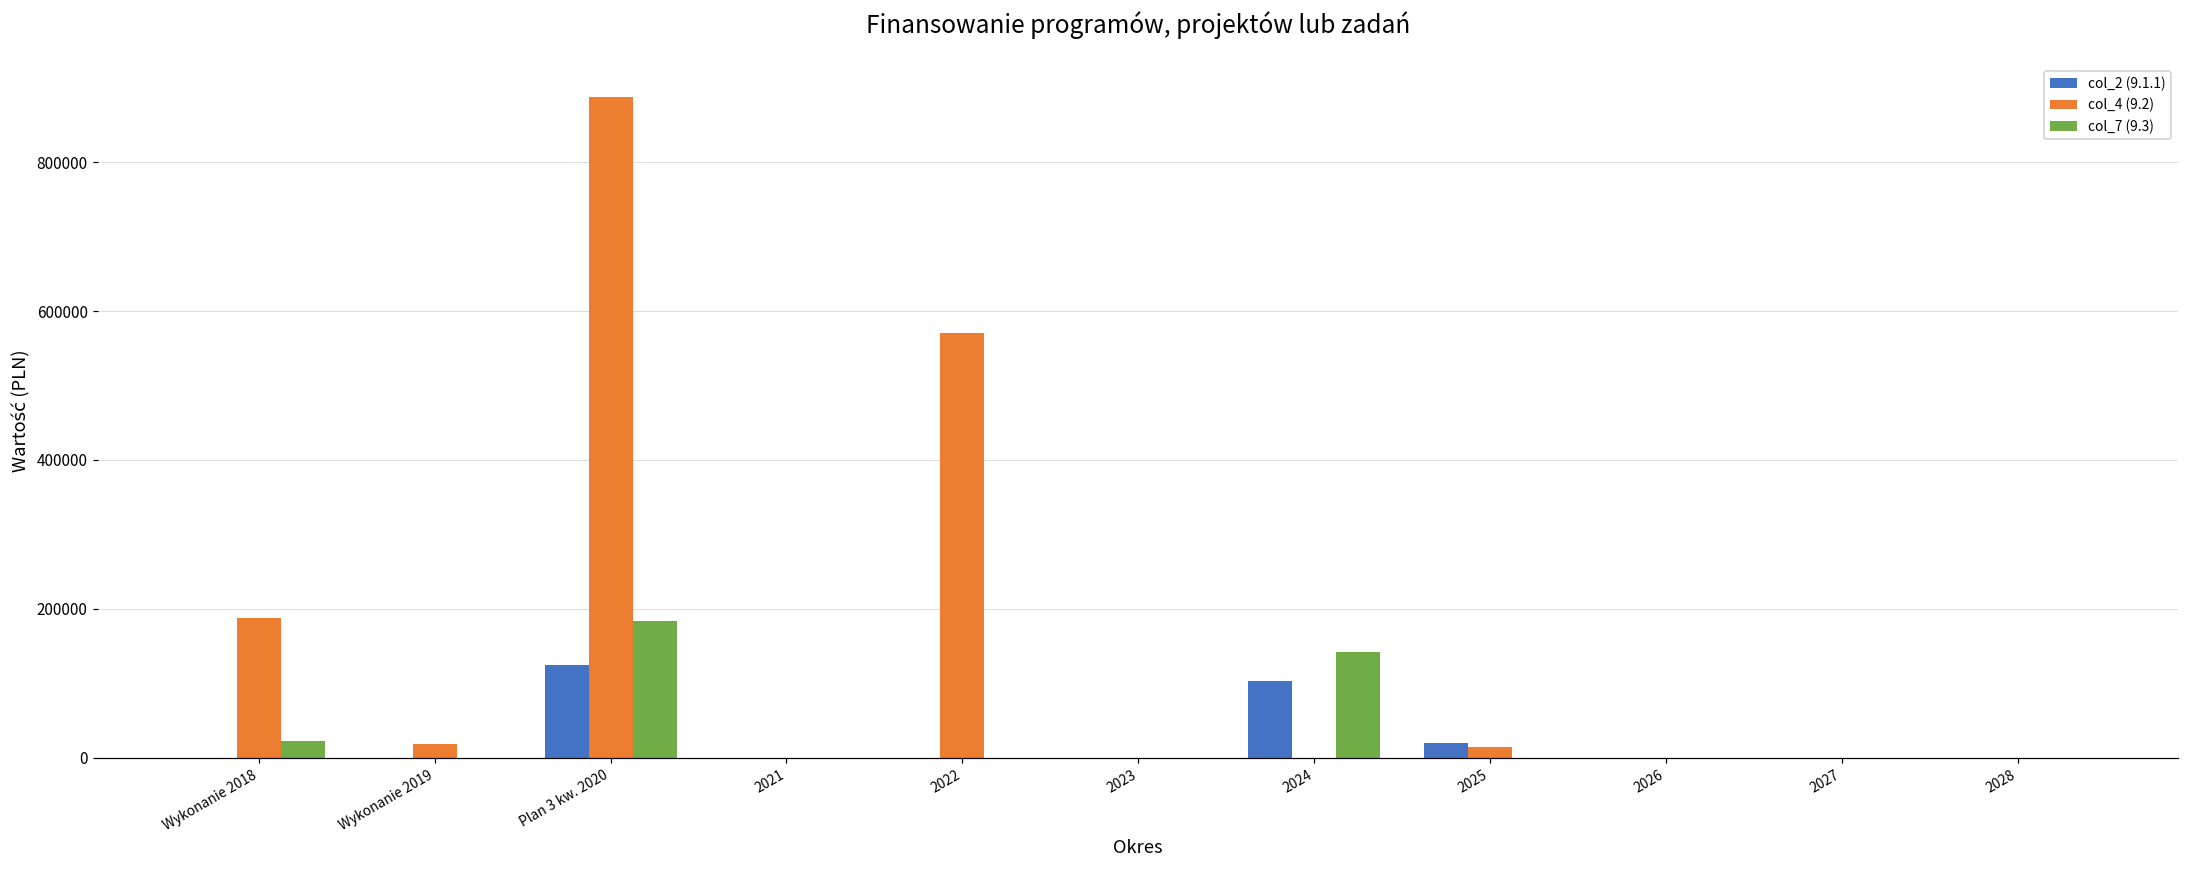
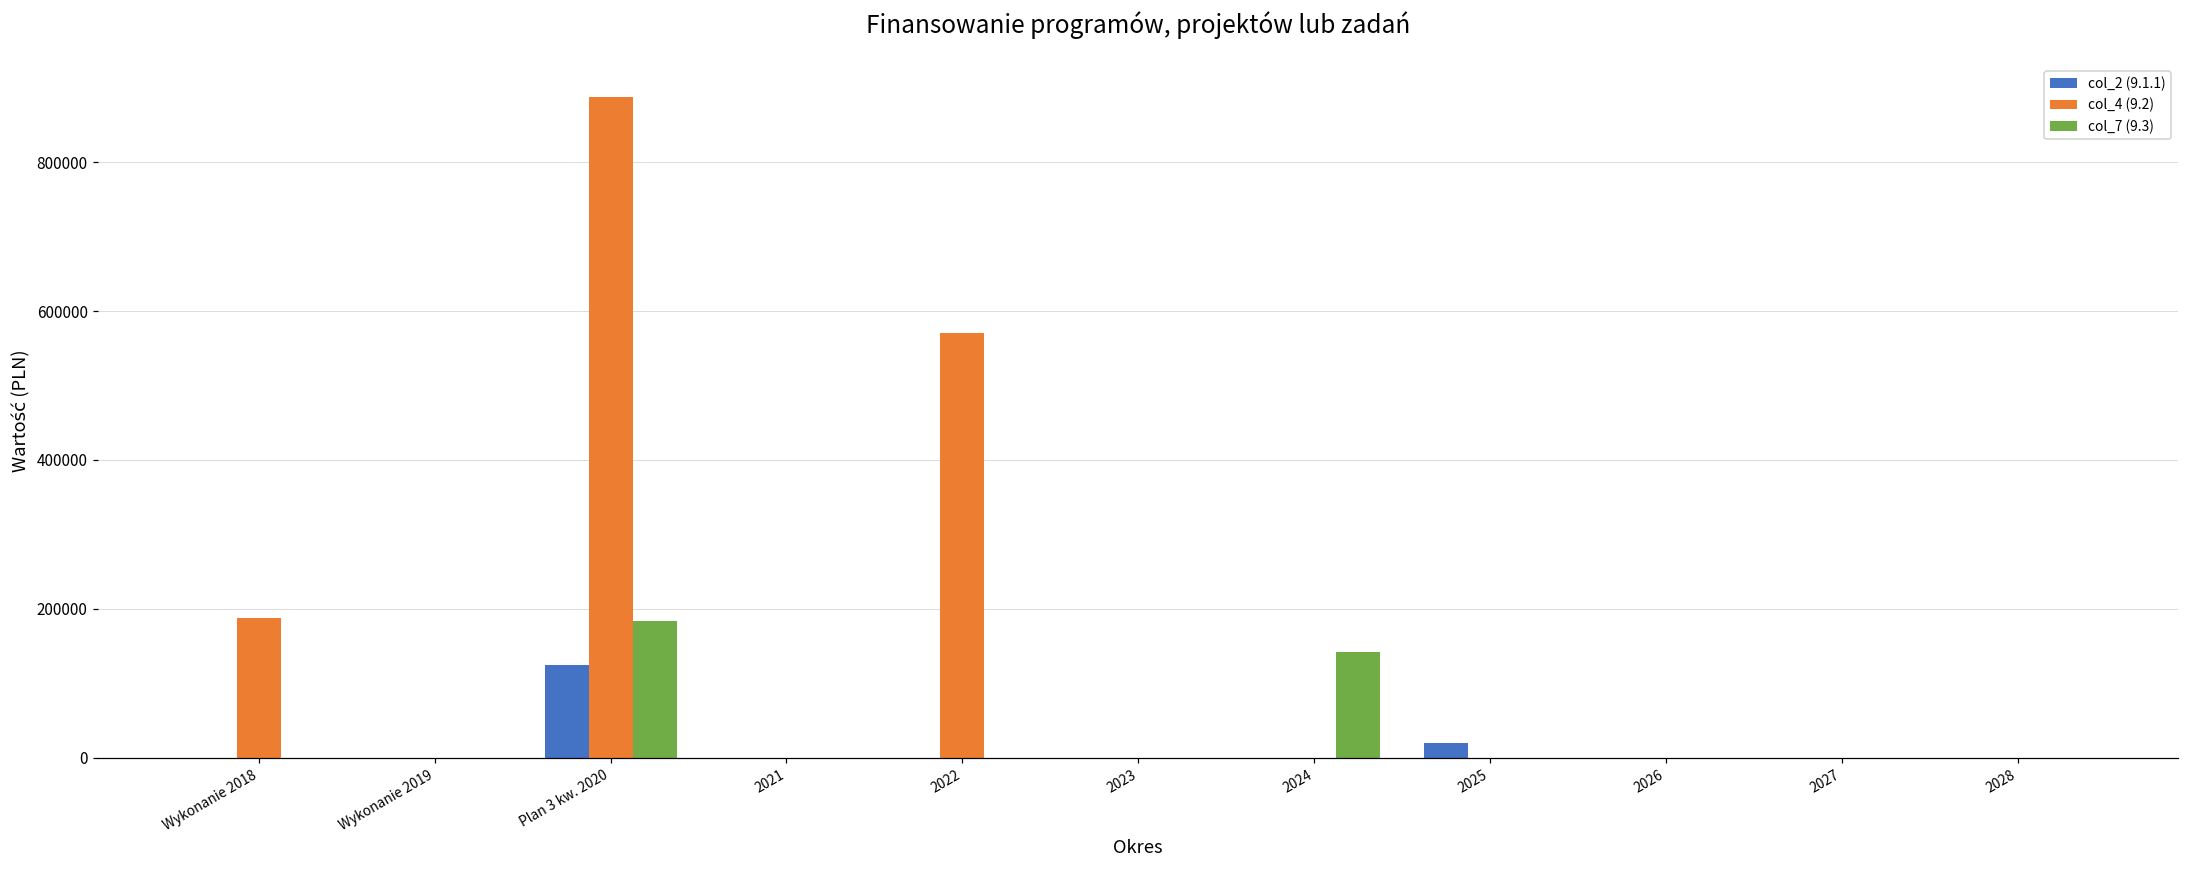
col_7 (9.3), Wykonanie 2018: 20000 -> 0
col_4 (9.2), Wykonanie 2019: 20000 -> 0
col_2 (9.1.1), 2024: 100000 -> 0
col_4 (9.2), 2025: 10000 -> 0
